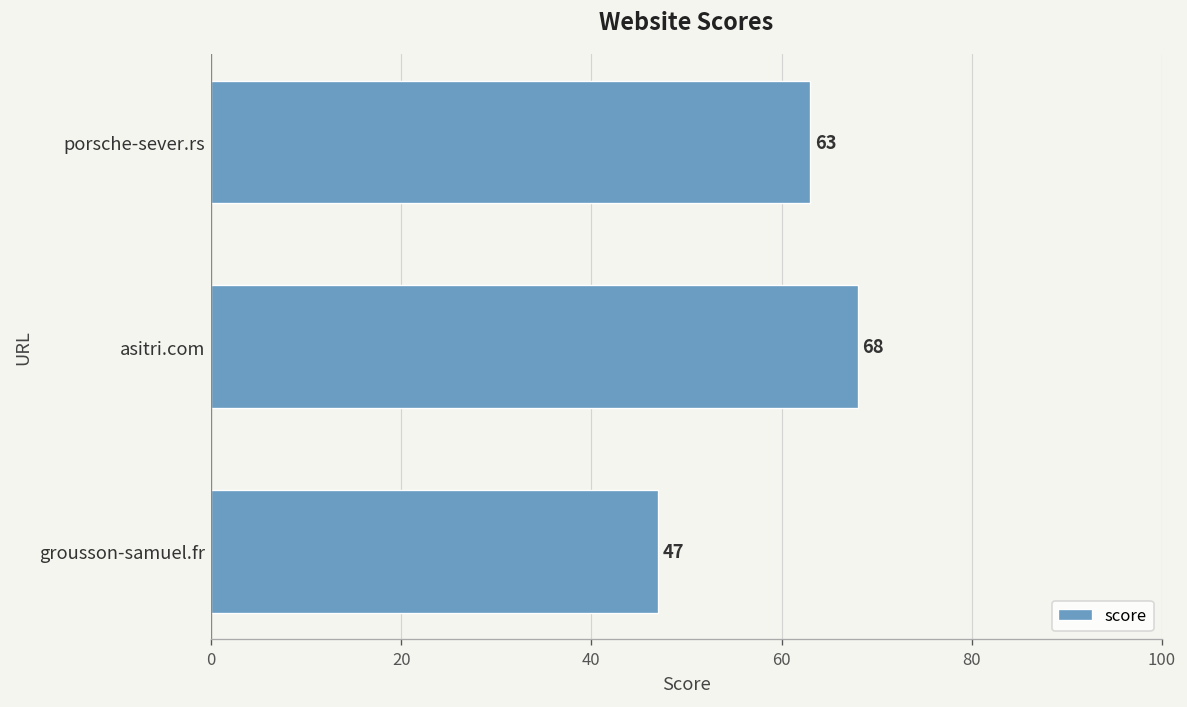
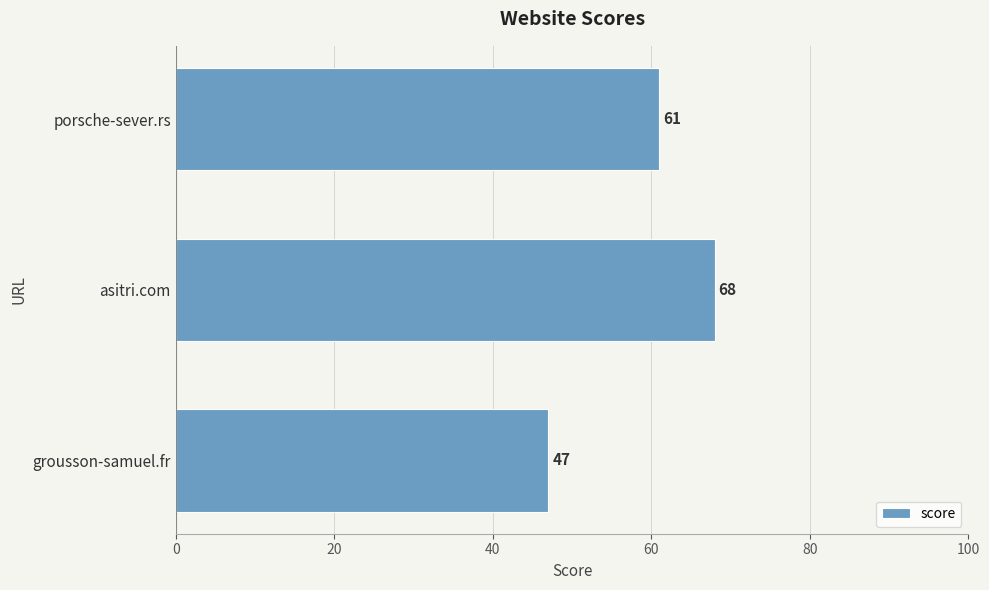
porsche-sever.rs: 63 -> 61
